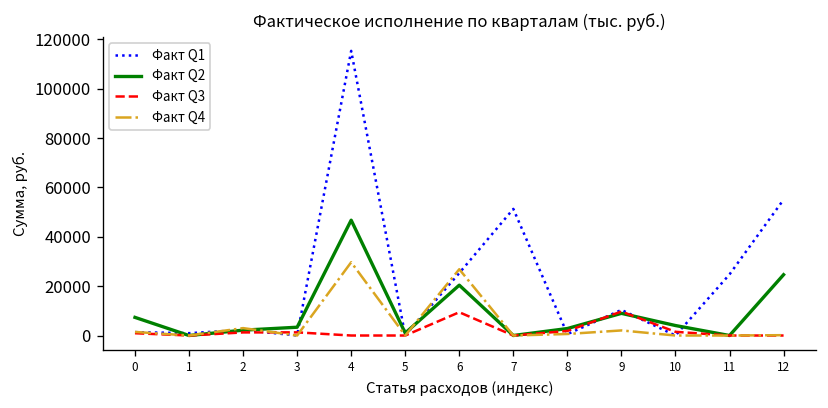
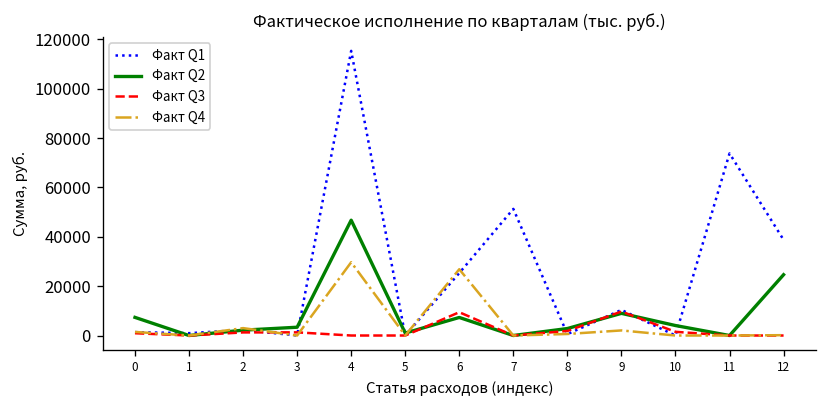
Факт Q2, 6: 20000 -> 7000
Факт Q1, 11: 25000 -> 74000
Факт Q1, 12: 55000 -> 39000
